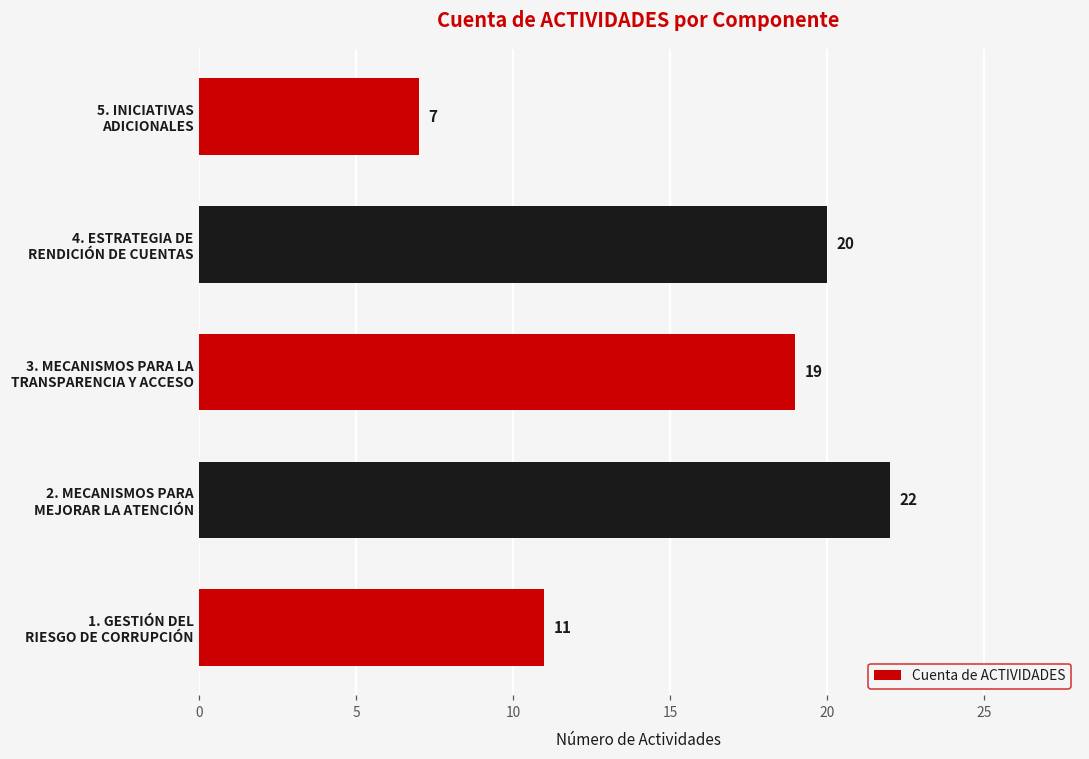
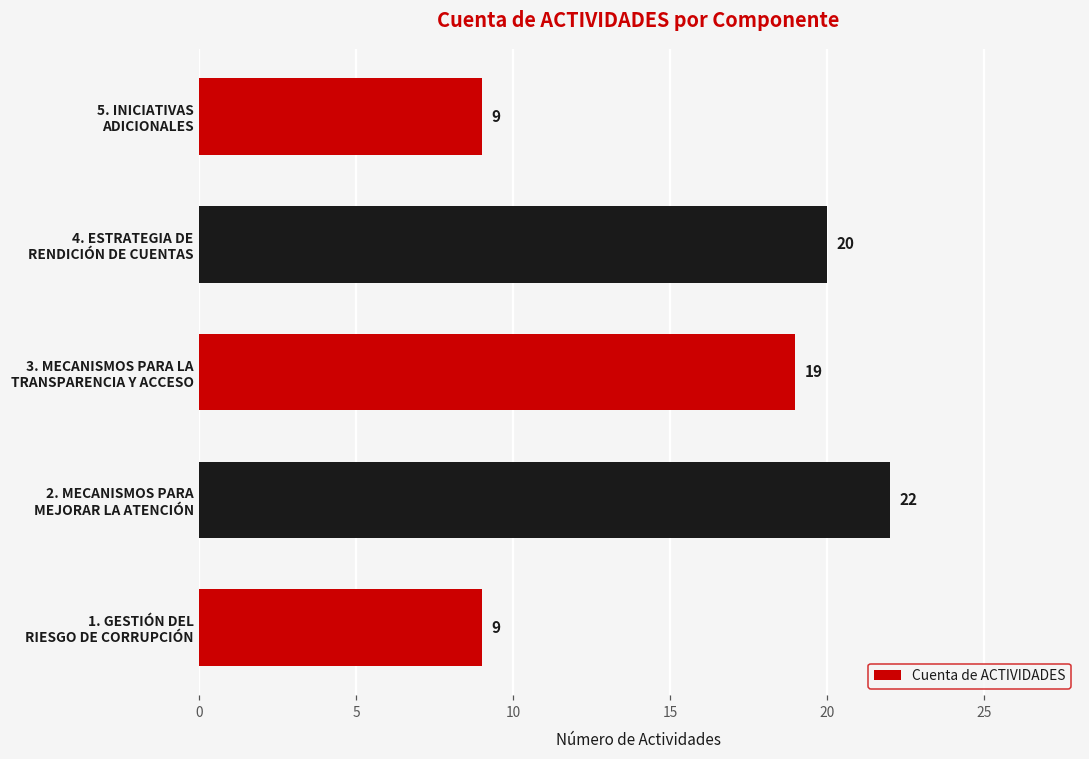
5. INICIATIVAS ADICIONALES: 7 -> 9
1. GESTIÓN DEL RIESGO DE CORRUPCIÓN: 11 -> 9
